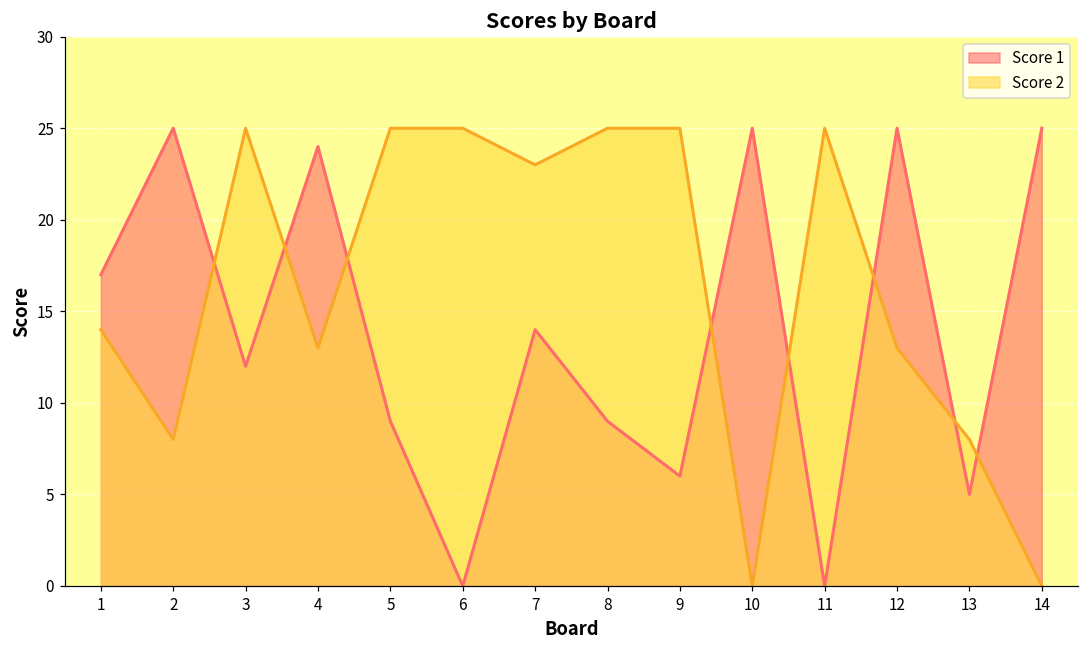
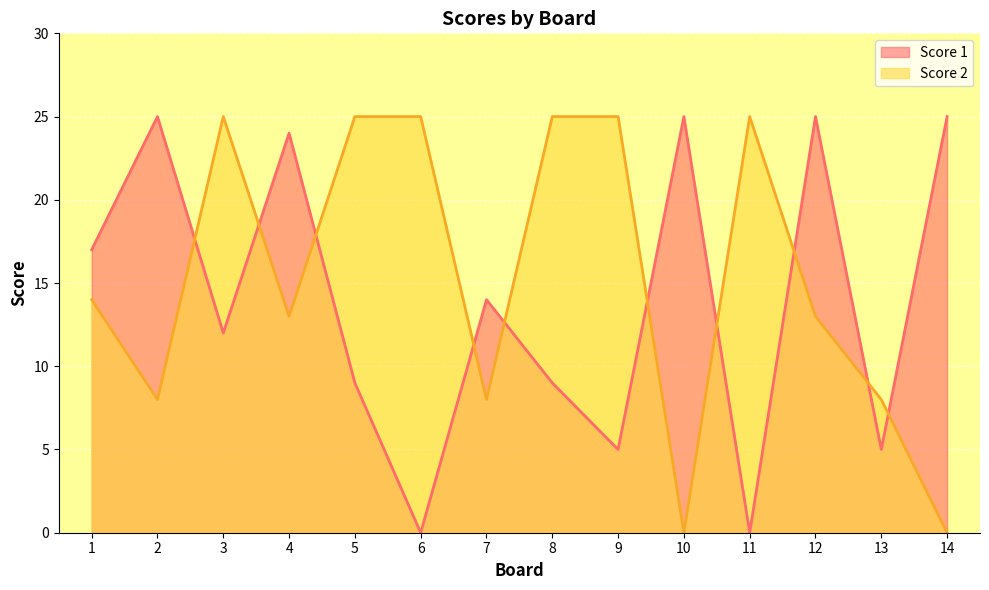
Score 2, 7: 23 -> 8
Score 1, 9: 6 -> 5
